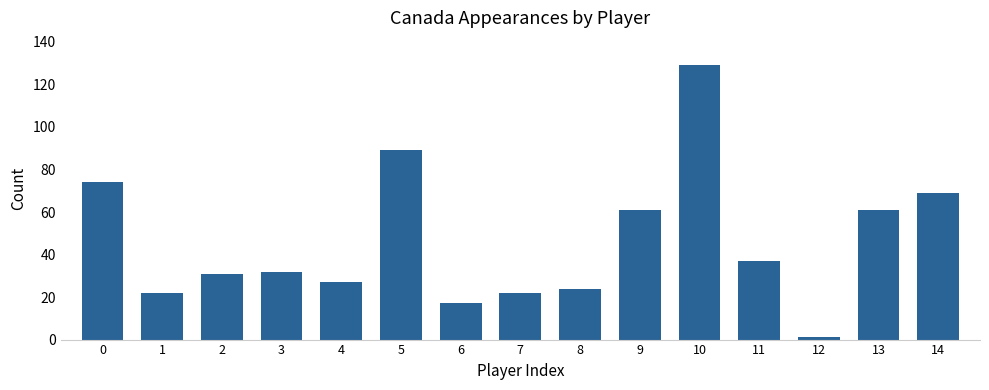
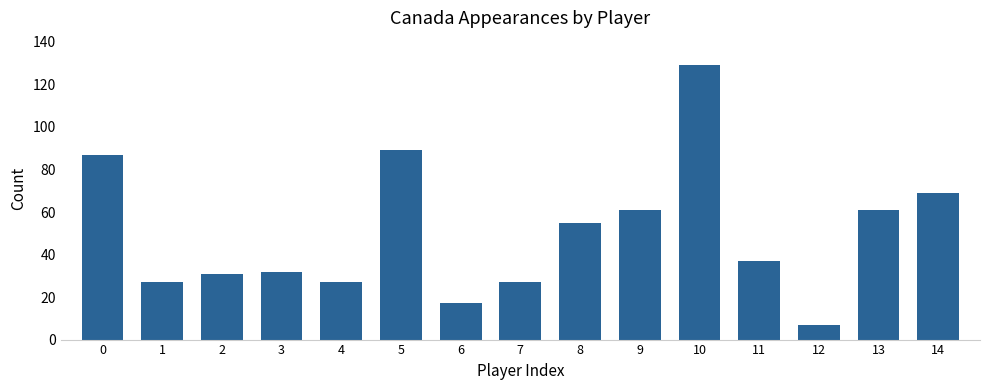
0: 74 -> 87
1: 22 -> 27
7: 22 -> 27
8: 24 -> 55
12: 1 -> 7
